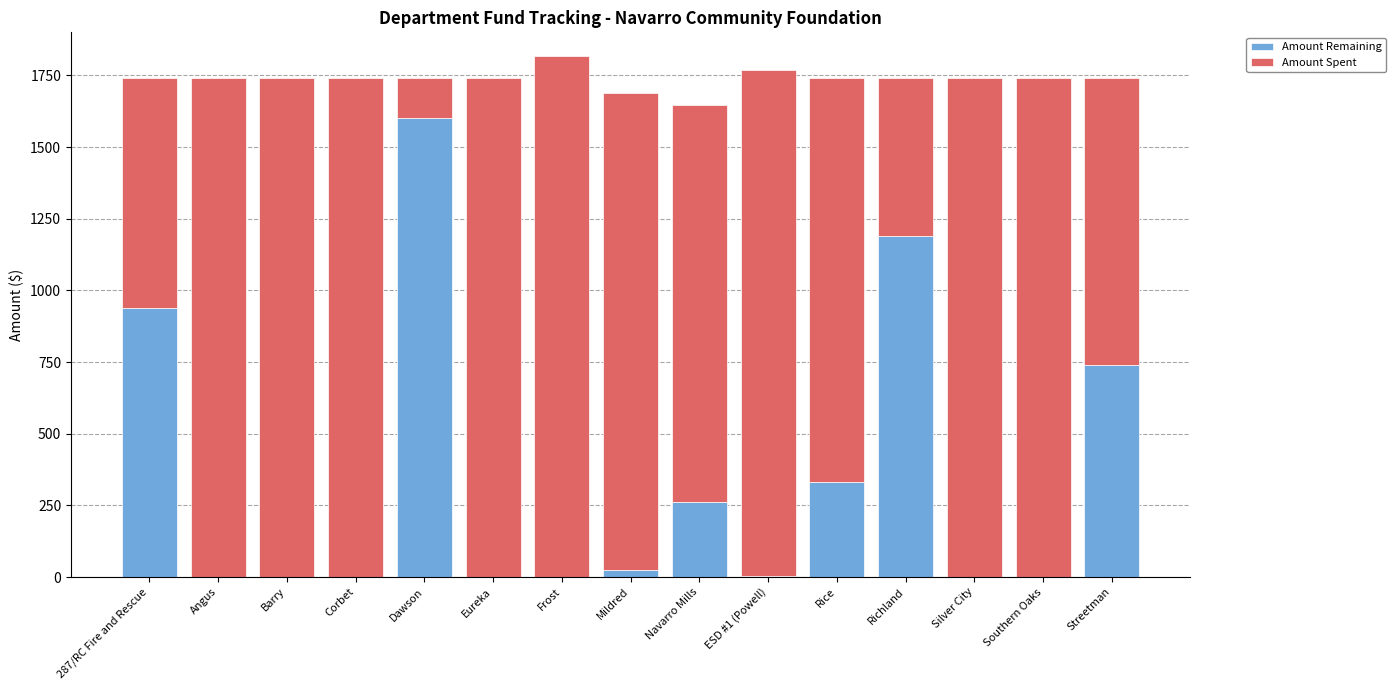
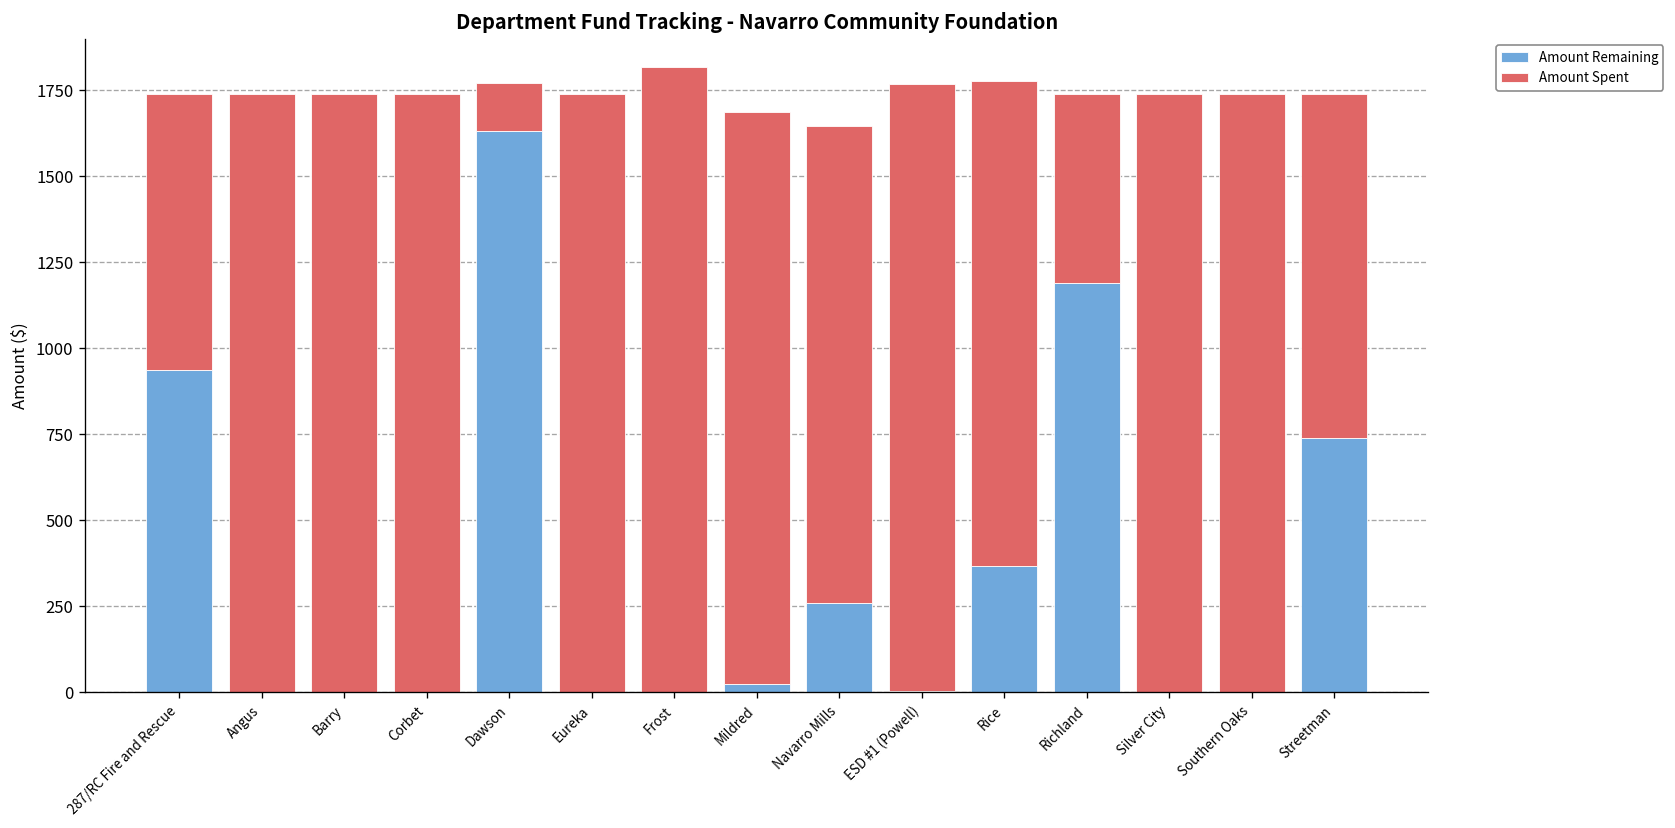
Amount Remaining, Dawson: 1600 -> 1630
Amount Remaining, Rice: 330 -> 370
